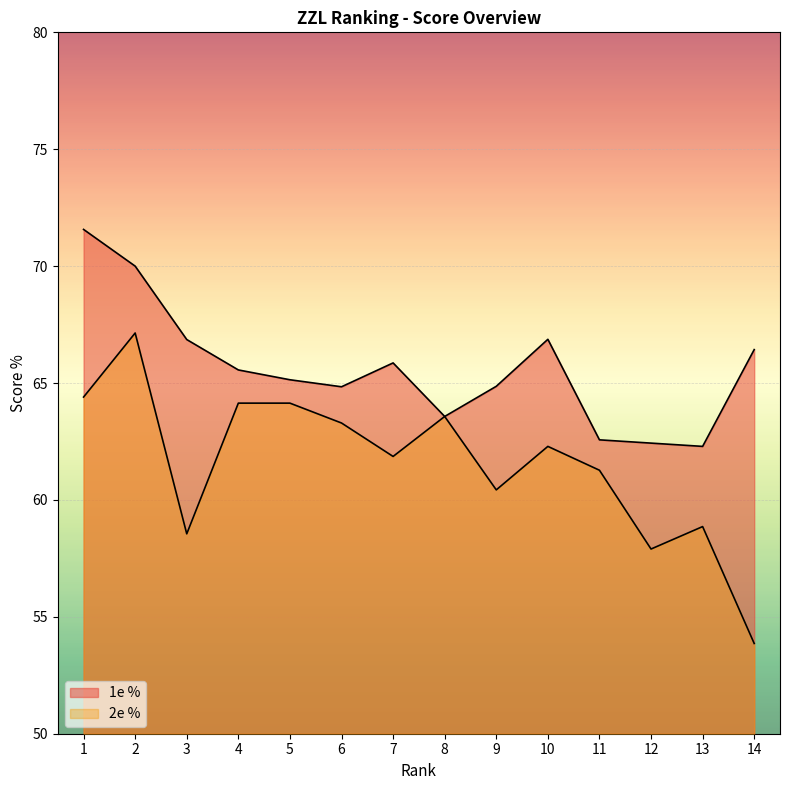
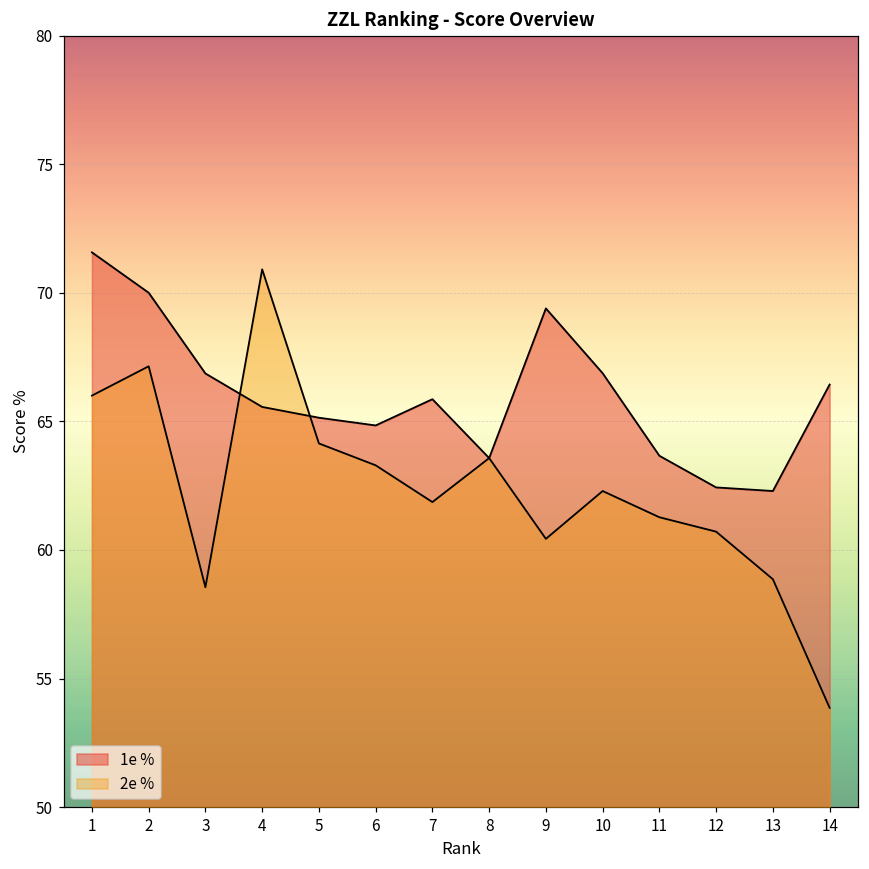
2e %, 1: 64.4 -> 66.0
2e %, 4: 64.1 -> 70.9
1e %, 9: 64.9 -> 69.4
1e %, 11: 62.6 -> 63.7
2e %, 12: 57.9 -> 60.7
